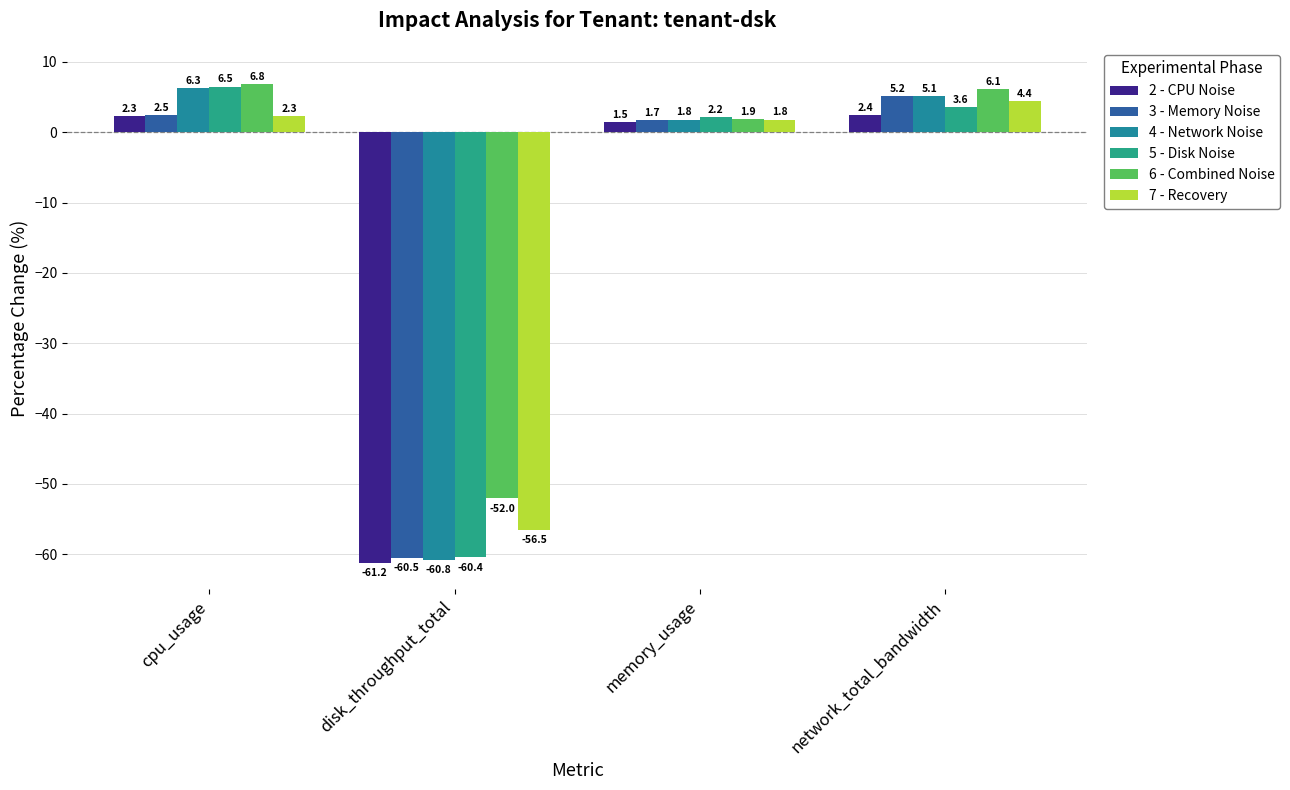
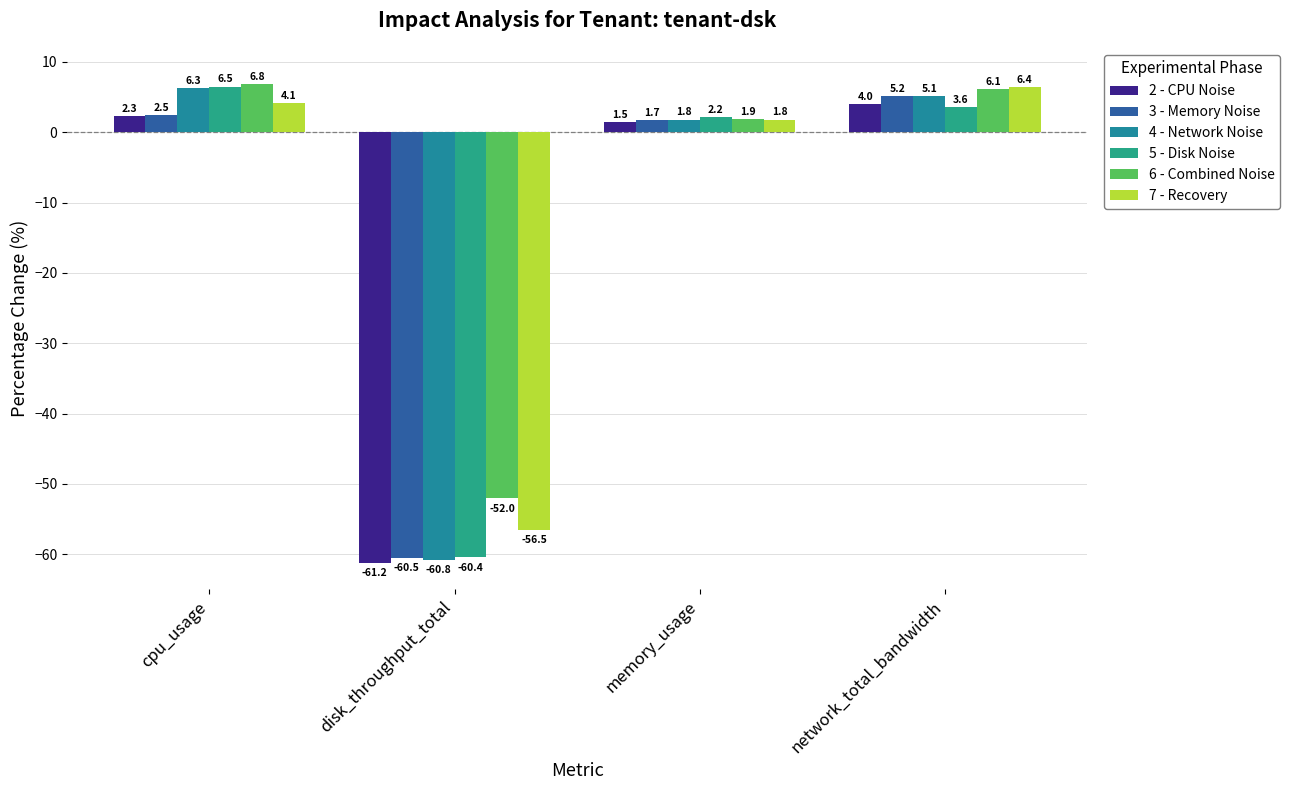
7 - Recovery, cpu_usage: 2.3 -> 4.1
2 - CPU Noise, network_total_bandwidth: 2.4 -> 4.0
7 - Recovery, network_total_bandwidth: 4.4 -> 6.4
